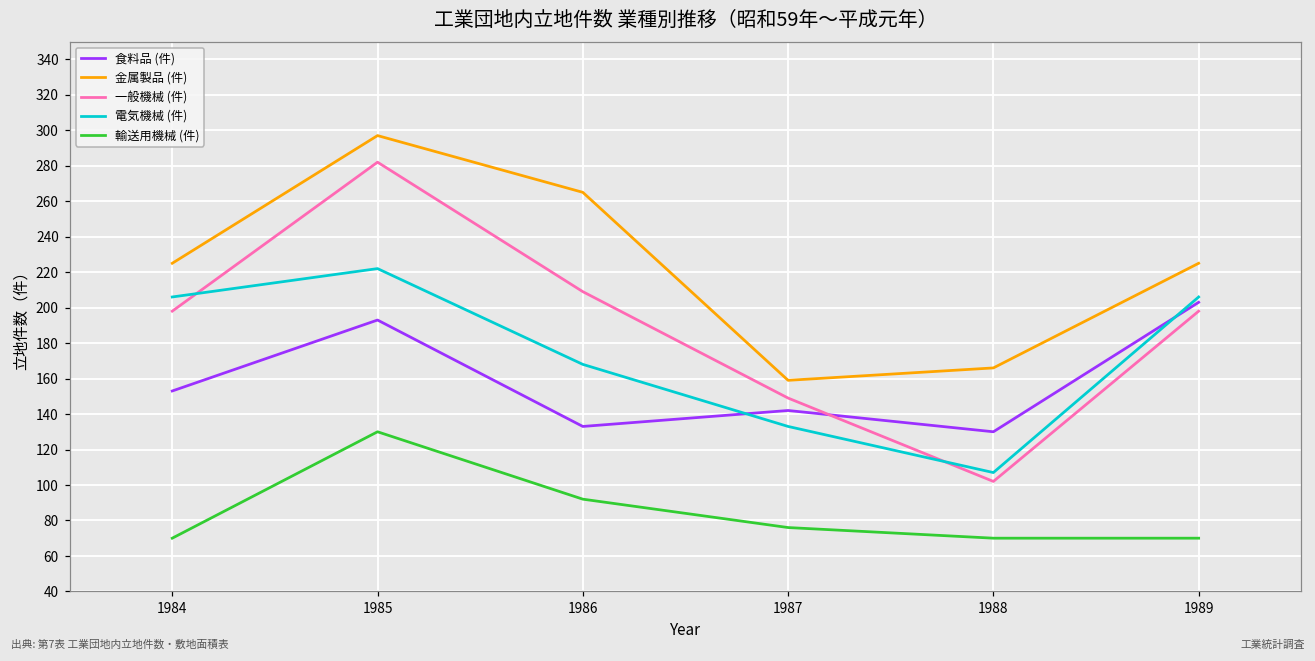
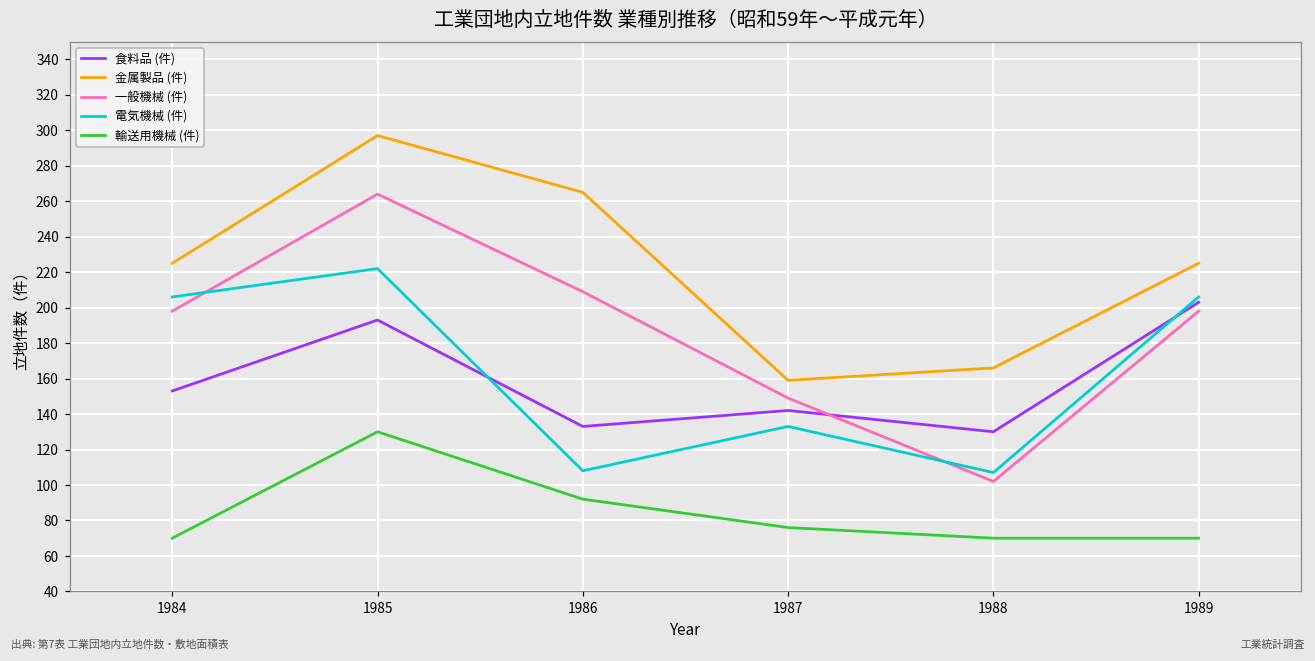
一般機械 (件), 1985: 282 -> 264
電気機械 (件), 1986: 168 -> 108
